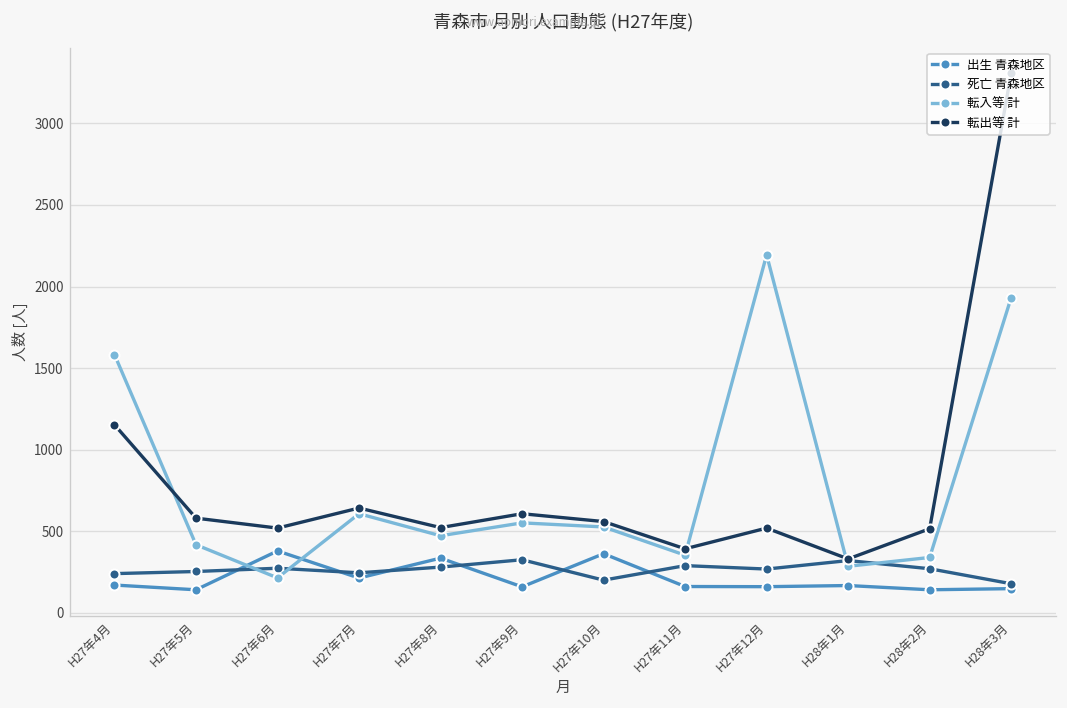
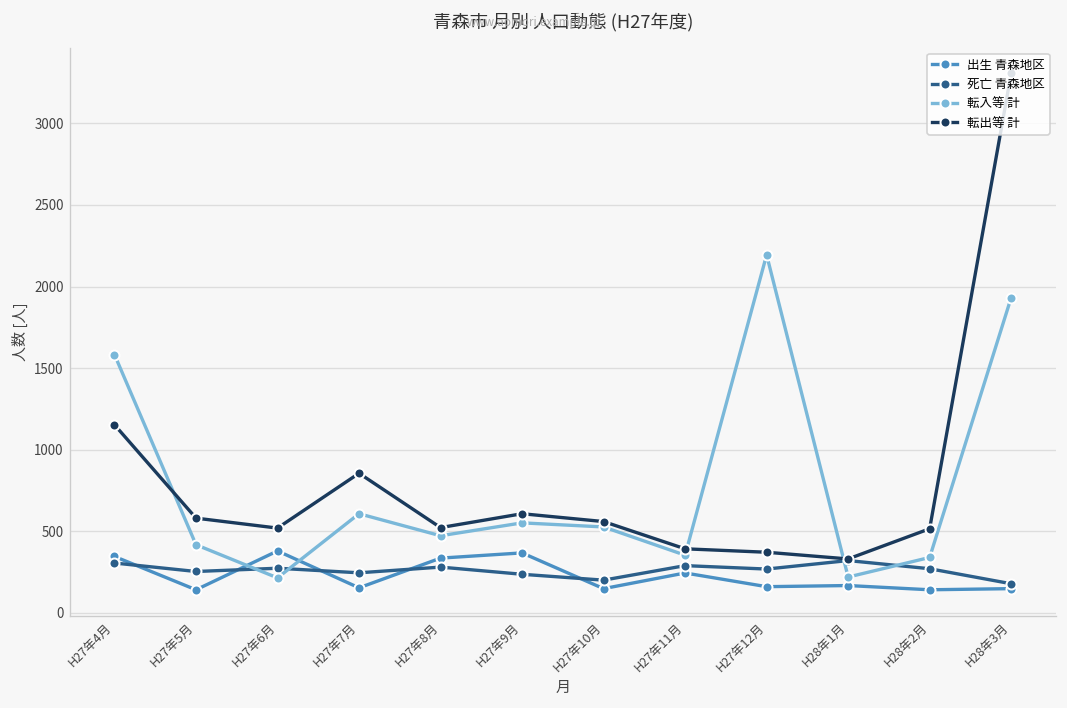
出生 青森地区, H27年4月: 170 -> 350
死亡 青森地区, H27年4月: 240 -> 310
出生 青森地区, H27年7月: 210 -> 150
転出等 計, H27年7月: 640 -> 860
出生 青森地区, H27年9月: 160 -> 370
死亡 青森地区, H27年9月: 330 -> 240
出生 青森地区, H27年10月: 360 -> 150
出生 青森地区, H27年11月: 160 -> 250
転出等 計, H27年12月: 520 -> 370
転入等 計, H28年1月: 290 -> 220
